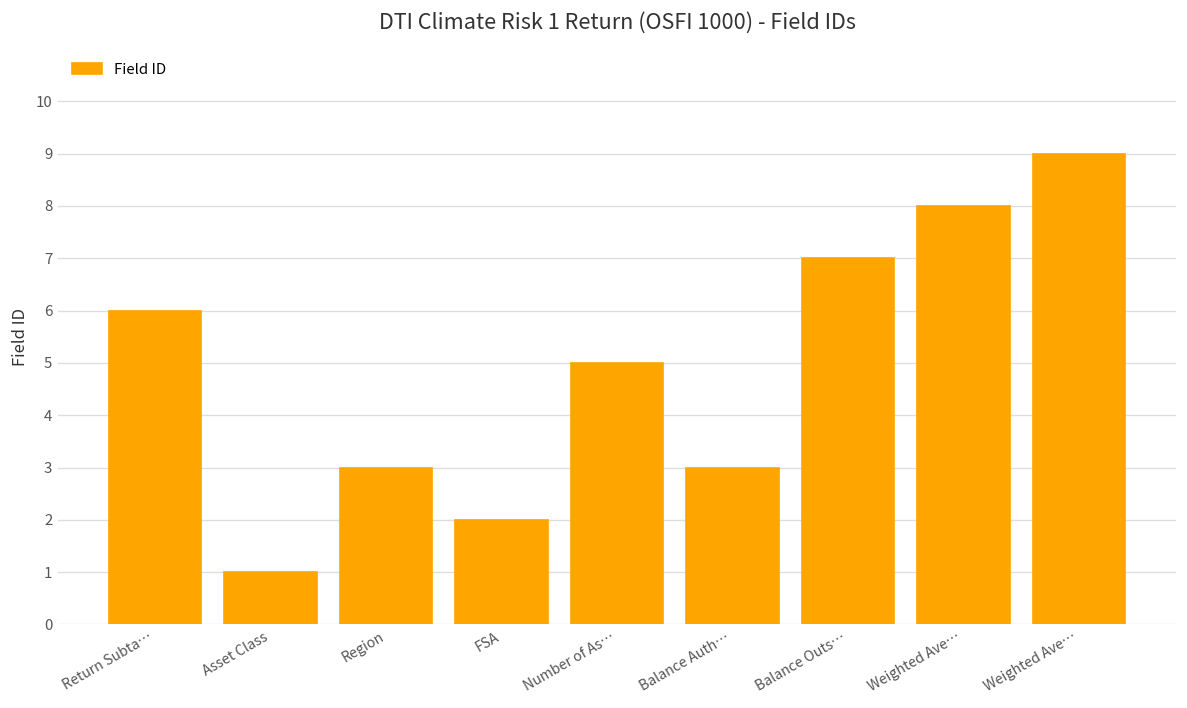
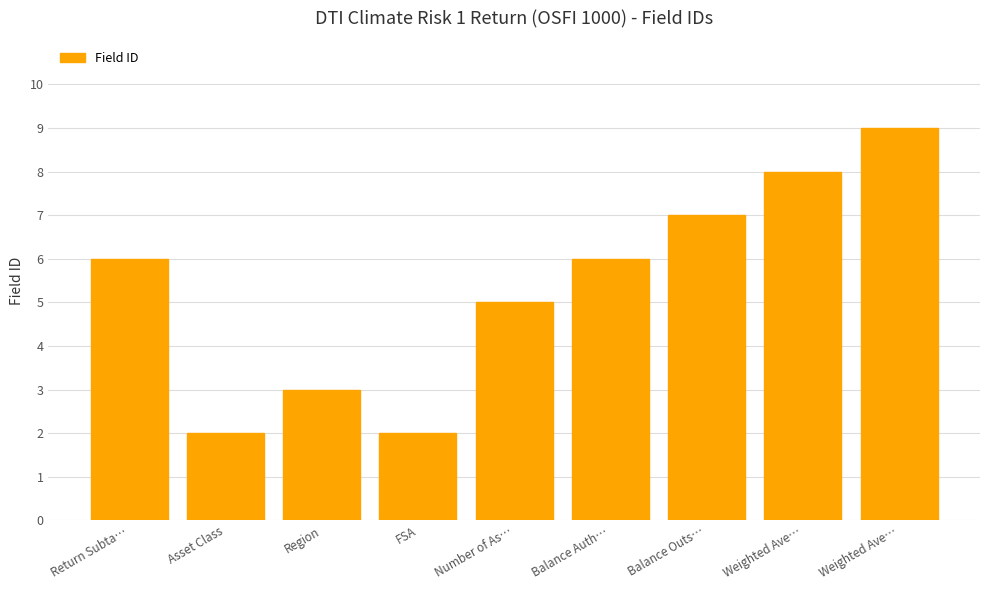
Asset Class: 1 -> 2
Balance Auth…: 3 -> 6
